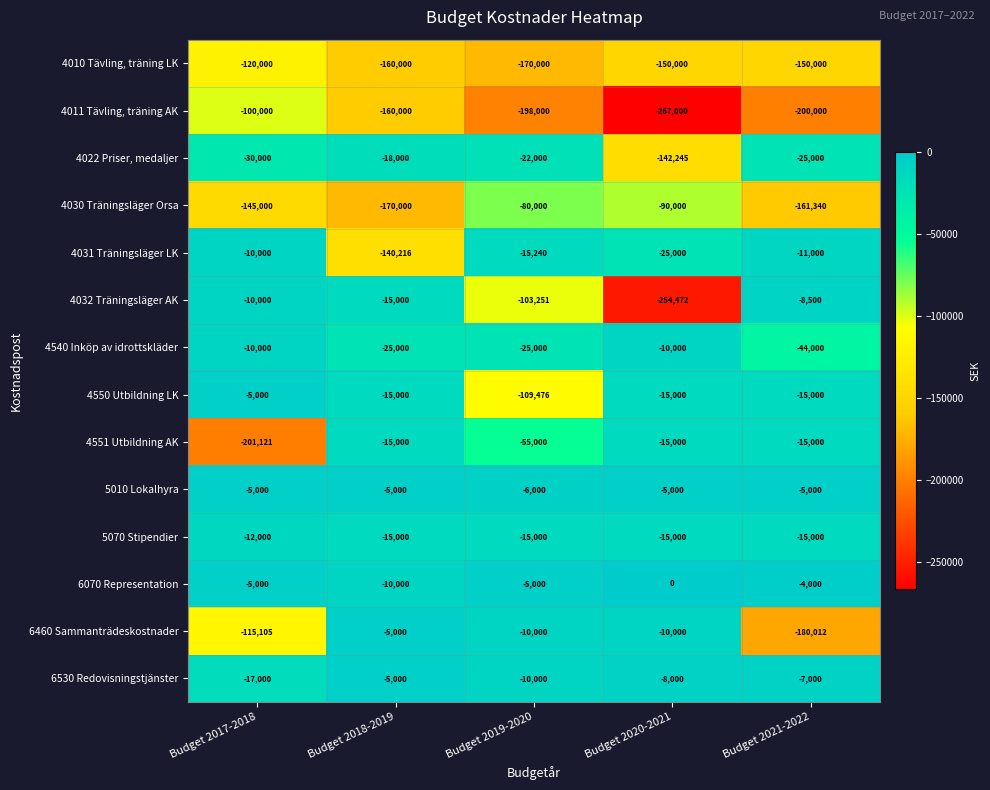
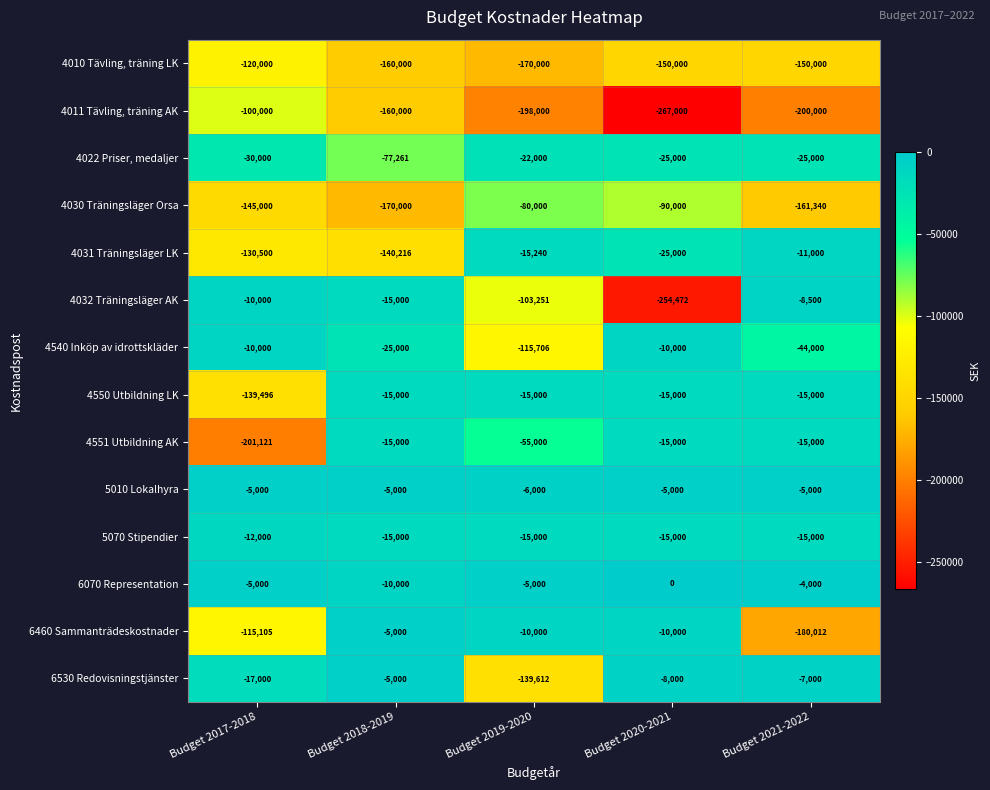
4022 Priser, medaljer, Budget 2018-2019: -18,000 -> -77,261
4022 Priser, medaljer, Budget 2020-2021: -142,245 -> -25,000
4031 Träningsläger LK, Budget 2017-2018: -10,000 -> -130,500
4540 Inköp av idrottskläder, Budget 2019-2020: -25,000 -> -115,706
4550 Utbildning LK, Budget 2017-2018: -5,000 -> -139,496
4550 Utbildning LK, Budget 2019-2020: -109,476 -> -15,000
6530 Redovisningstjänster, Budget 2019-2020: -10,000 -> -139,612
